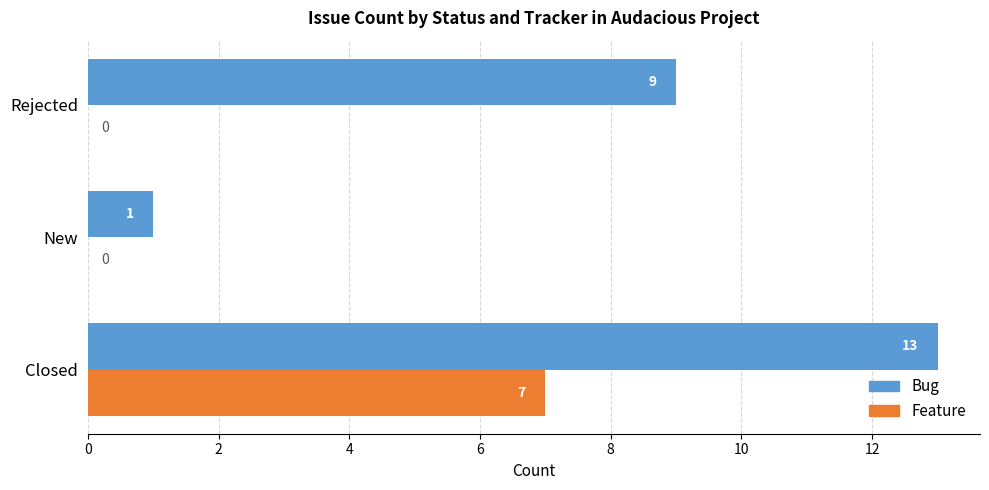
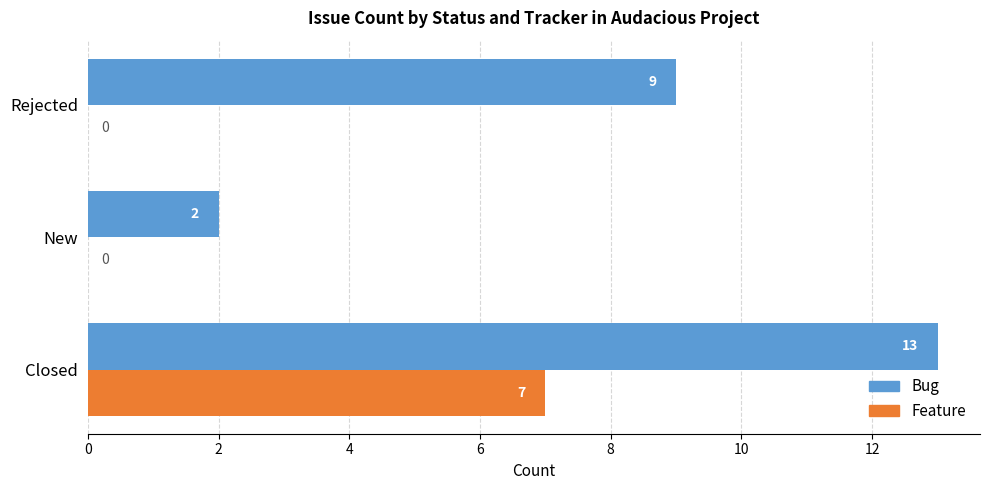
Bug, New: 1 -> 2
